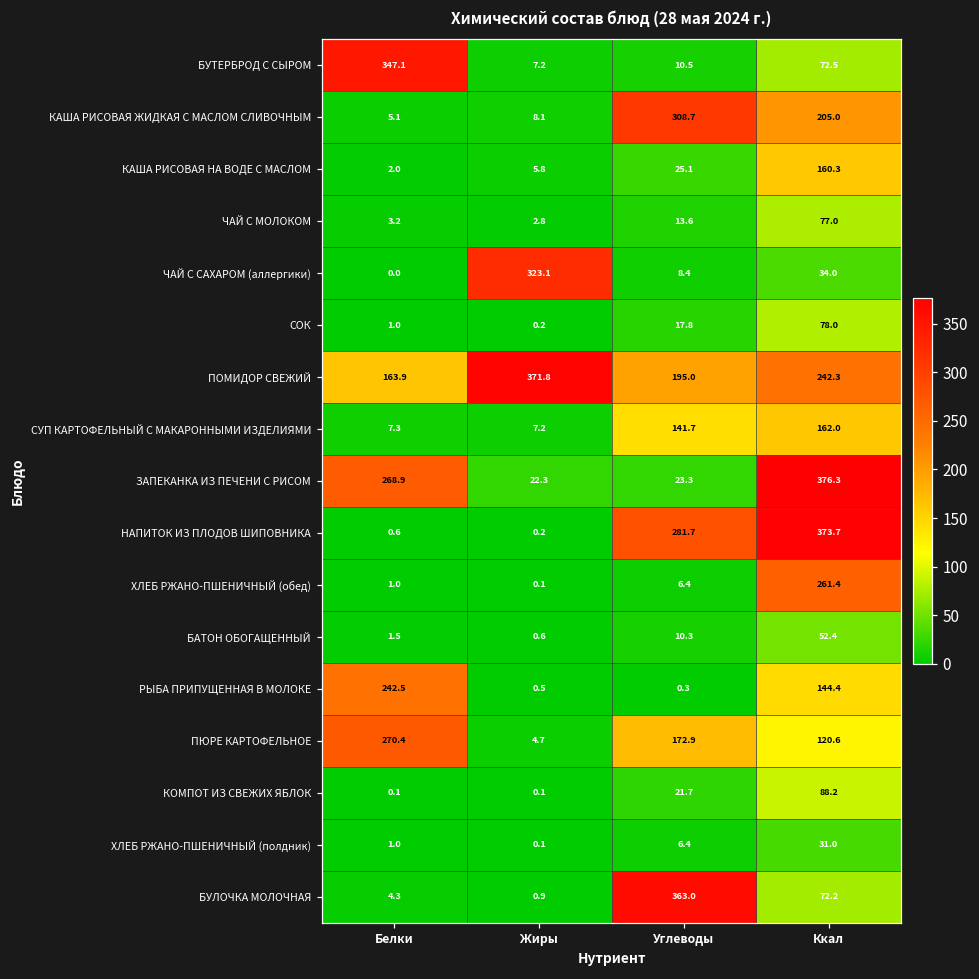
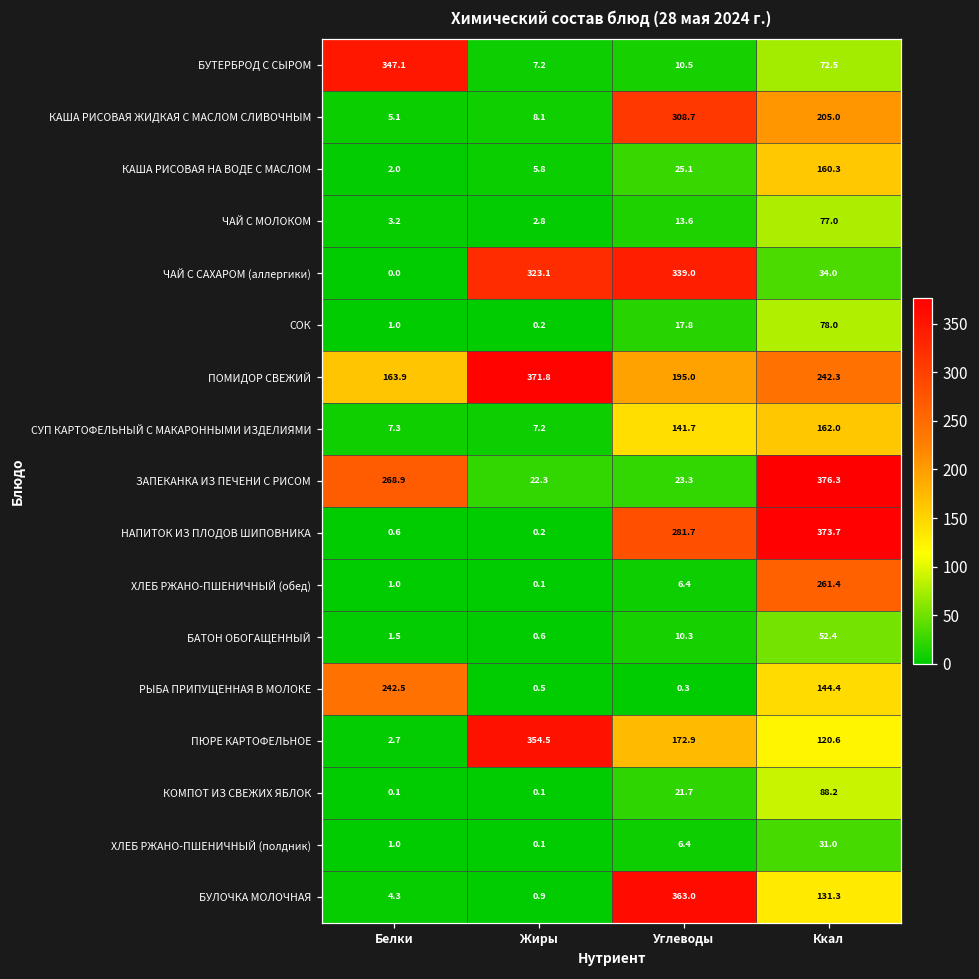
ЧАЙ С САХАРОМ (аллергики), Углеводы: 8.4 -> 339.0
ПЮРЕ КАРТОФЕЛЬНОЕ, Белки: 270.4 -> 2.7
ПЮРЕ КАРТОФЕЛЬНОЕ, Жиры: 4.7 -> 354.5
БУЛОЧКА МОЛОЧНАЯ, Ккал: 72.2 -> 131.3
